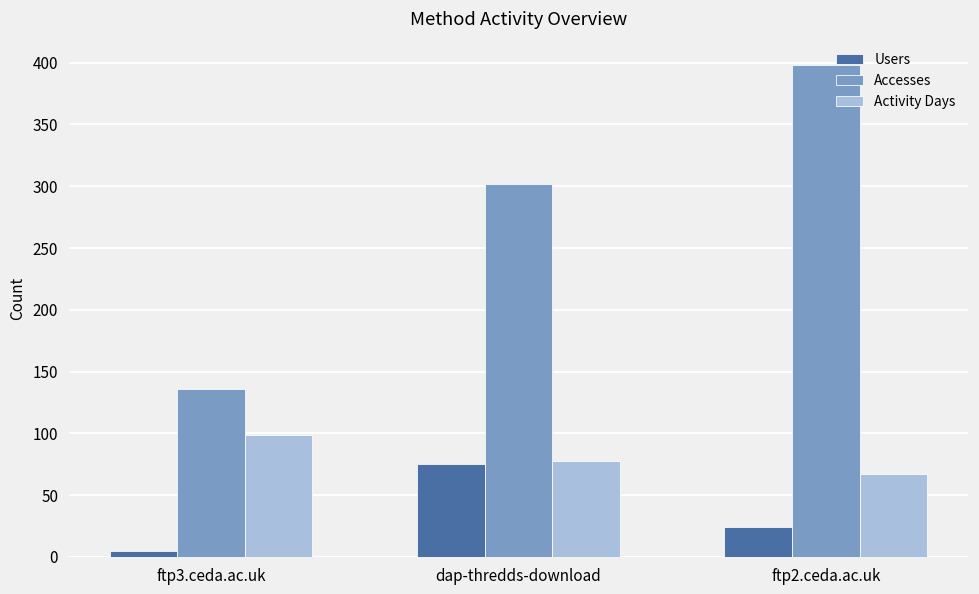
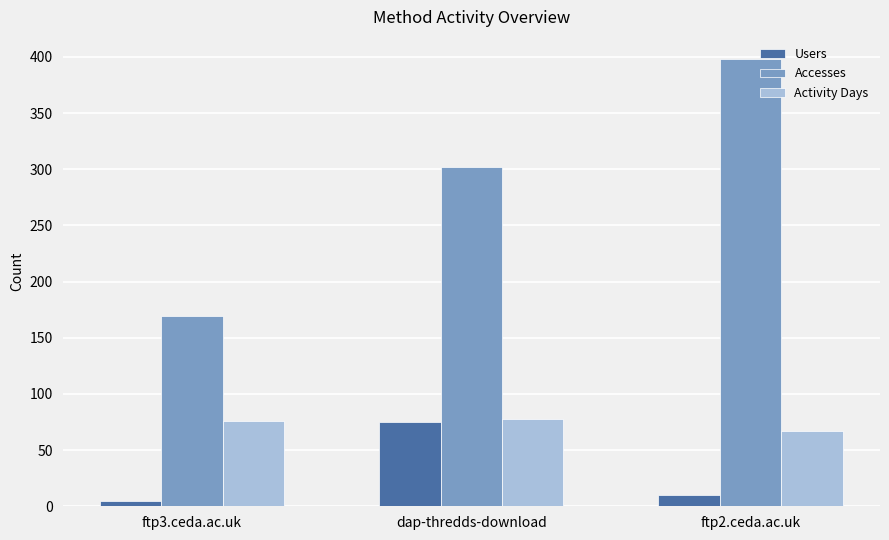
Accesses, ftp3.ceda.ac.uk: 136 -> 169
Activity Days, ftp3.ceda.ac.uk: 99 -> 76
Users, ftp2.ceda.ac.uk: 24 -> 10
